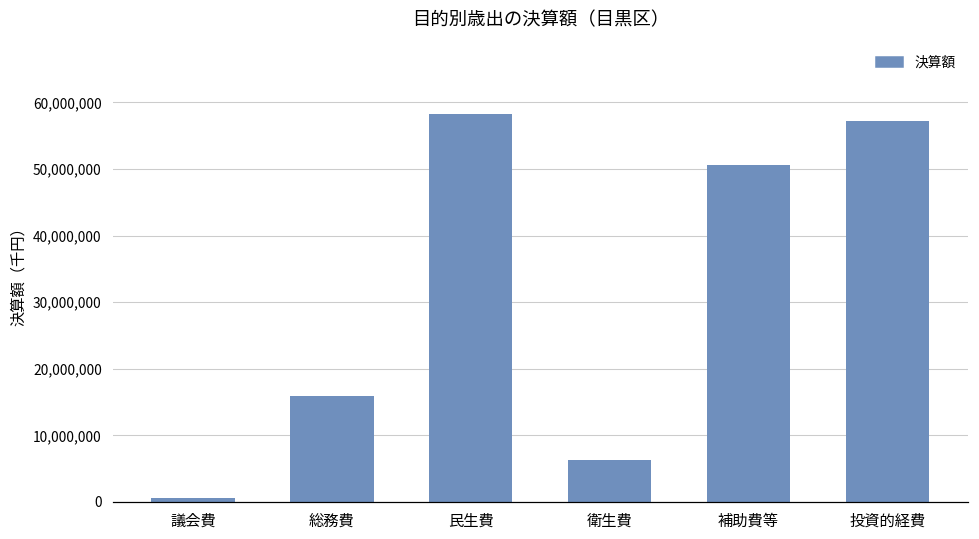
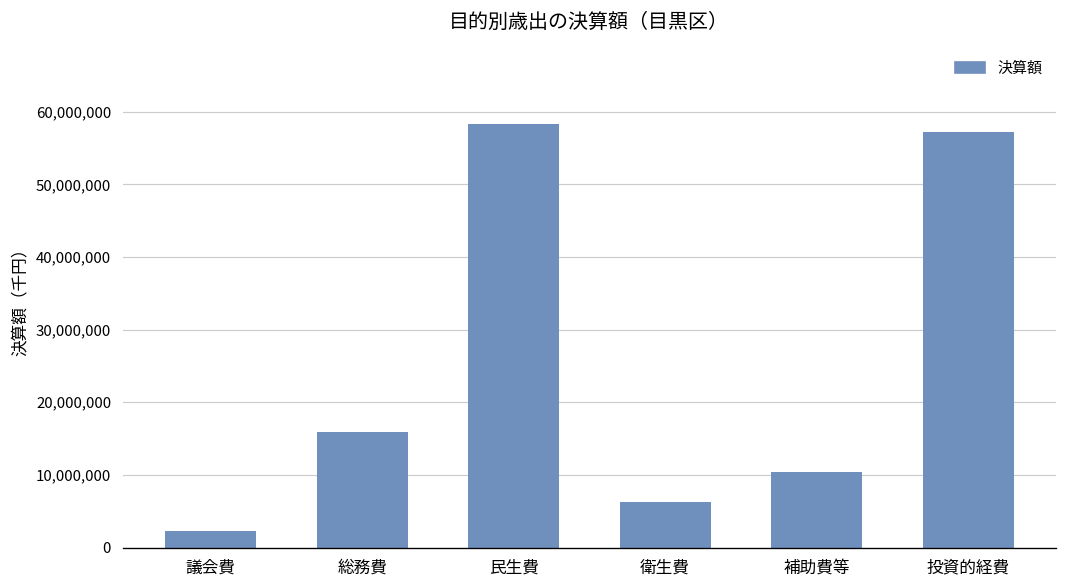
議会費: 1,000,000 -> 2,000,000
補助費等: 51,000,000 -> 10,000,000
